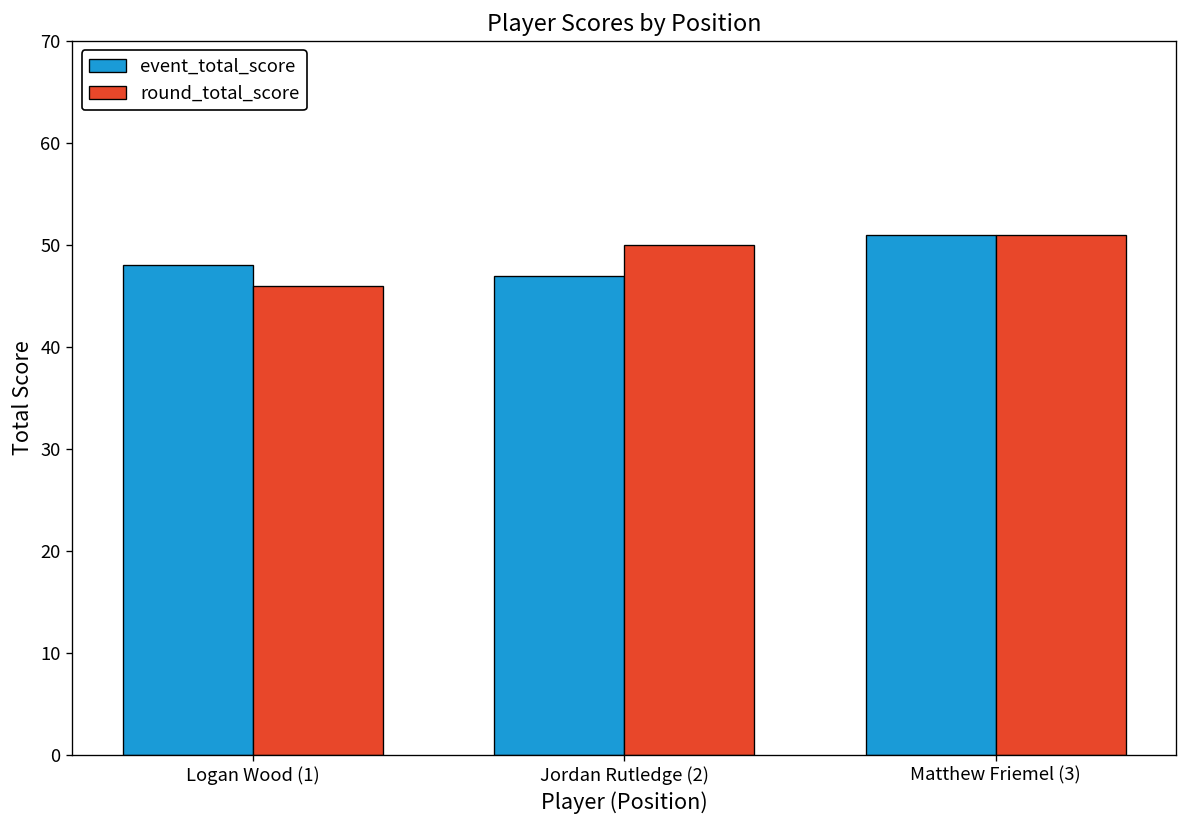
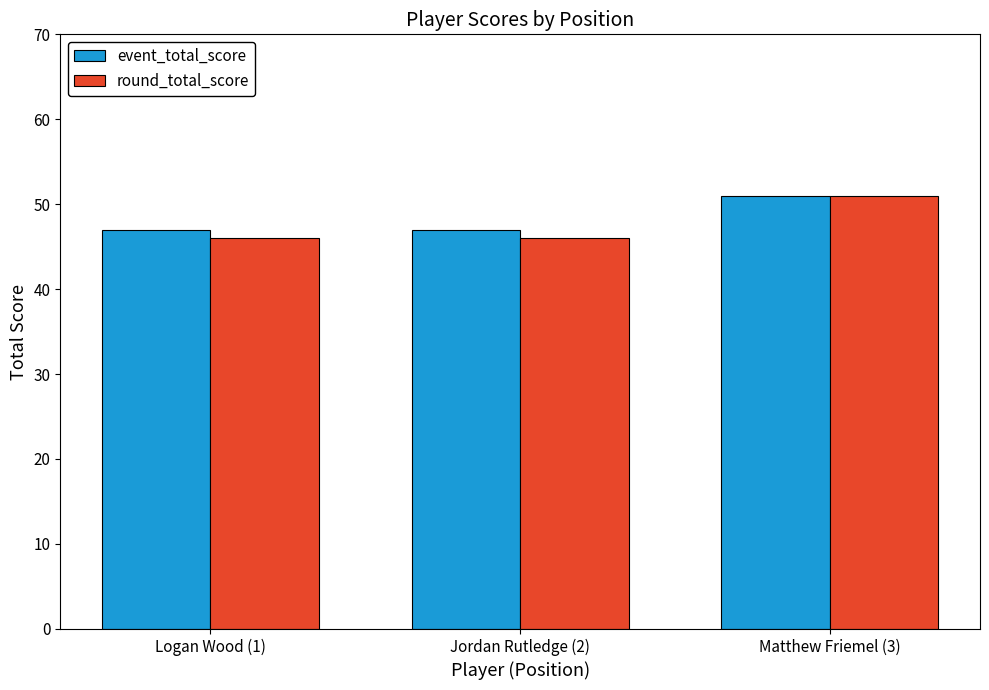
event_total_score, Logan Wood (1): 48 -> 47
round_total_score, Jordan Rutledge (2): 50 -> 46
